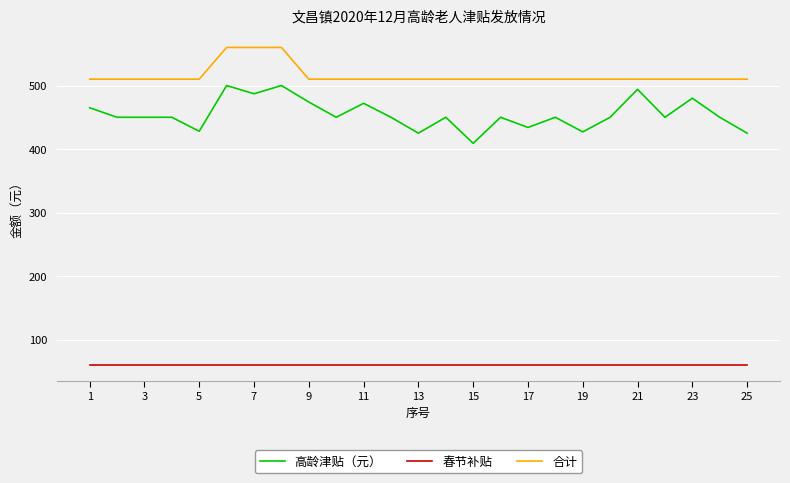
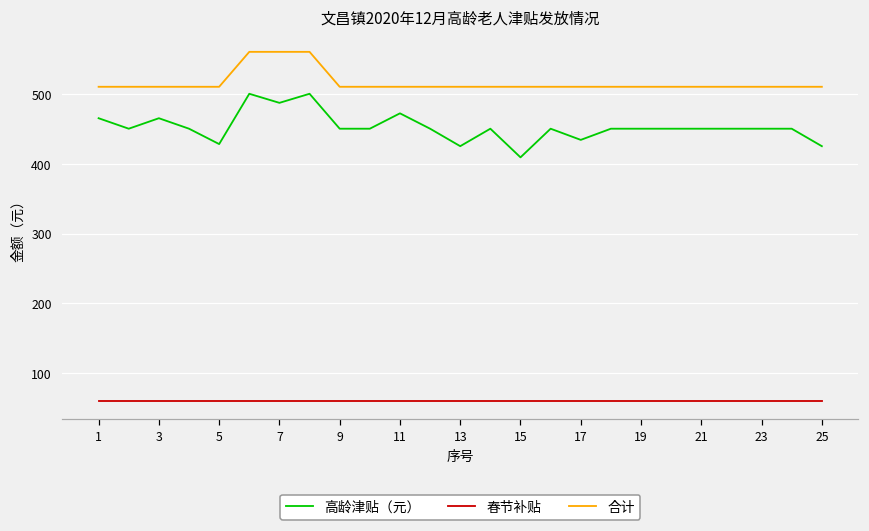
高龄津贴（元）, 3: 450 -> 470
高龄津贴（元）, 9: 470 -> 450
高龄津贴（元）, 19: 430 -> 450
高龄津贴（元）, 21: 490 -> 450
高龄津贴（元）, 23: 480 -> 450
